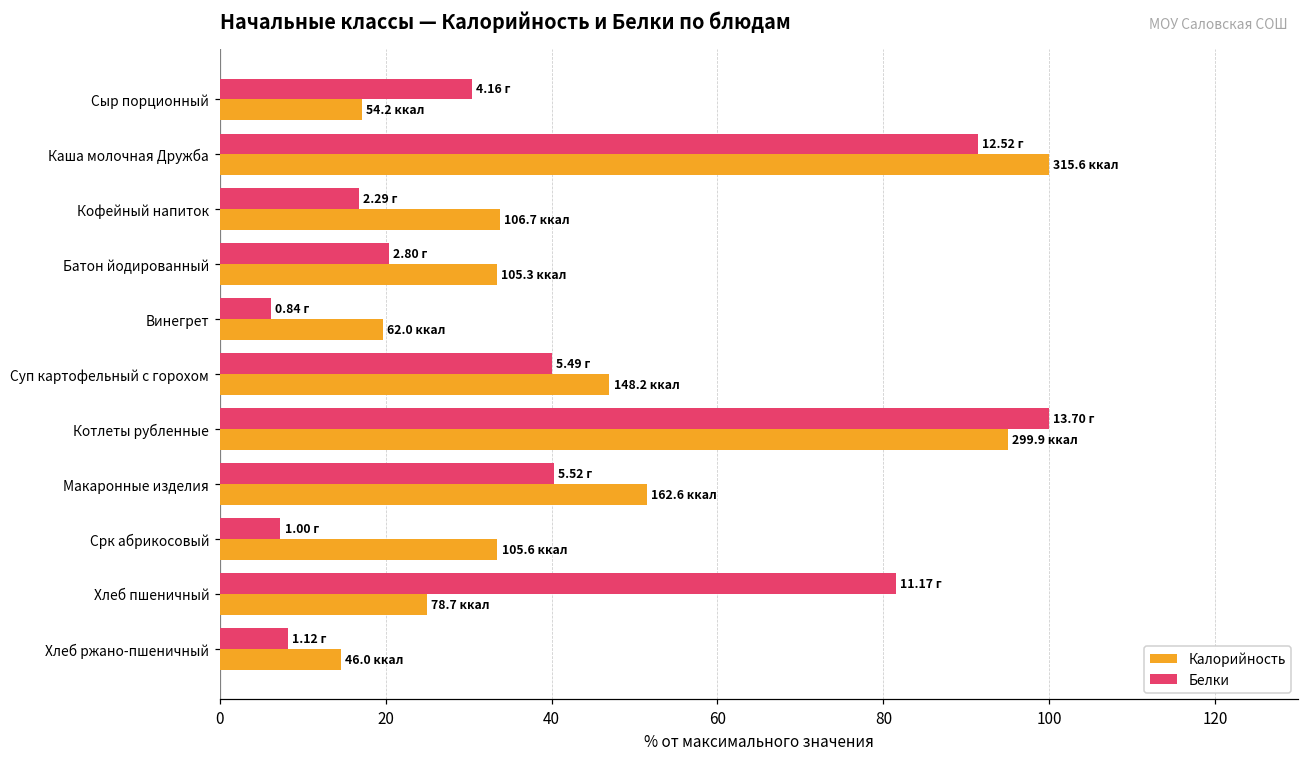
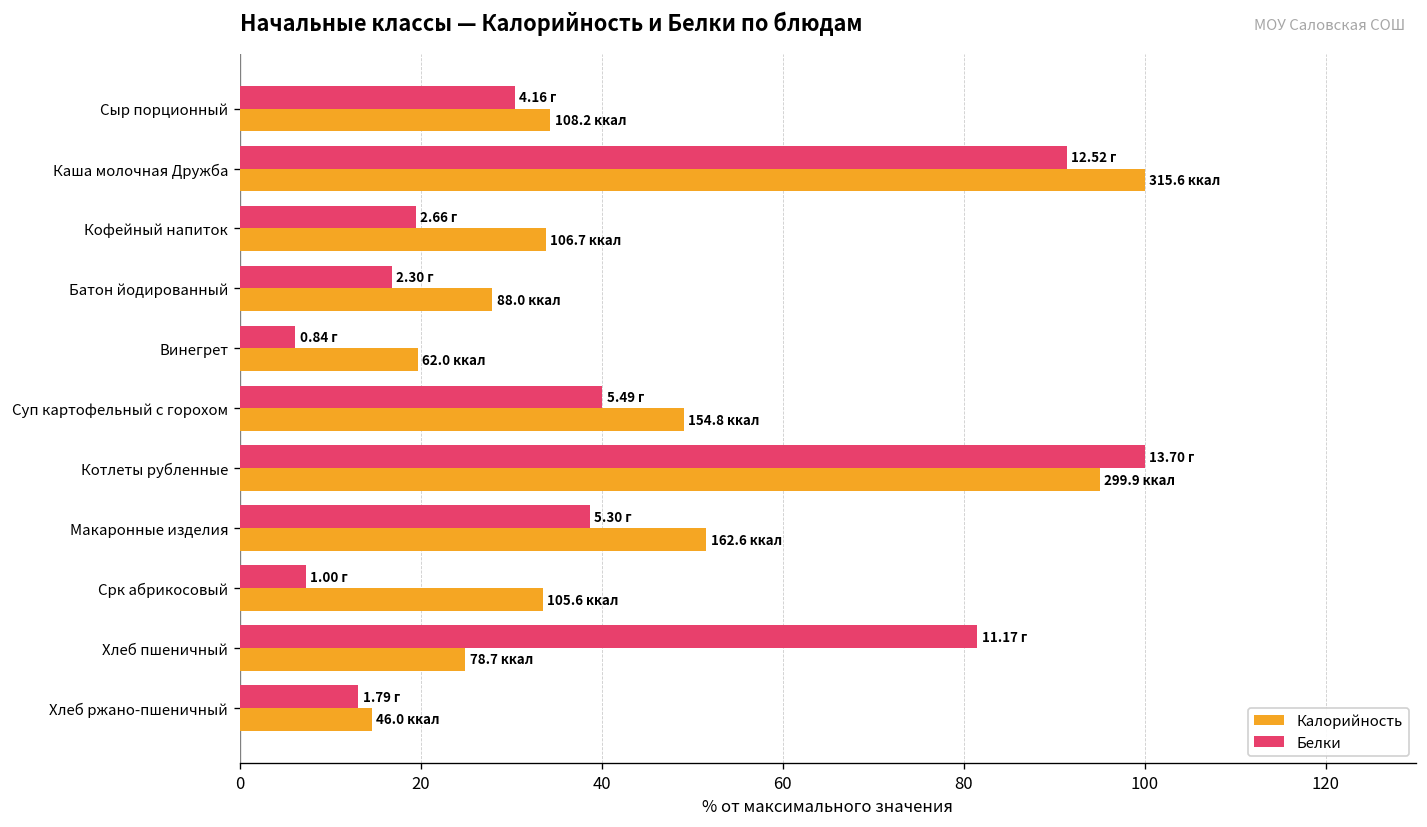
Калорийность, Сыр порционный: 54.2 -> 108.2
Белки, Кофейный напиток: 2.29 -> 2.66
Белки, Батон йодированный: 2.80 -> 2.30
Калорийность, Батон йодированный: 105.3 -> 88.0
Калорийность, Суп картофельный с горохом: 148.2 -> 154.8
Белки, Макаронные изделия: 5.52 -> 5.30
Белки, Хлеб ржано-пшеничный: 1.12 -> 1.79
